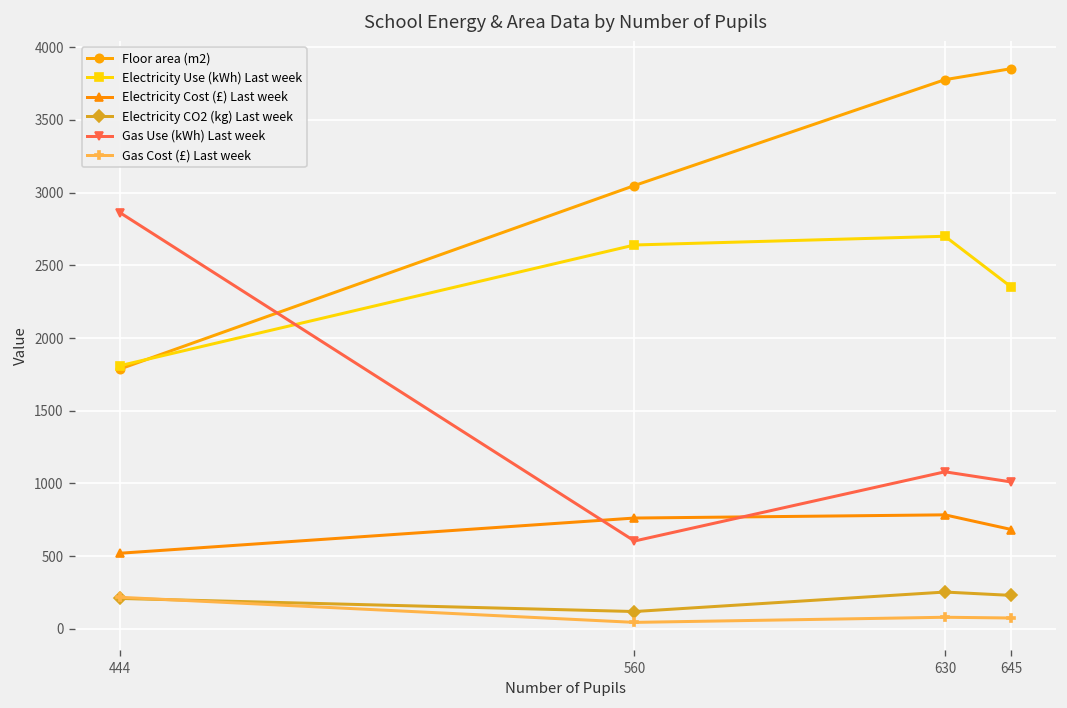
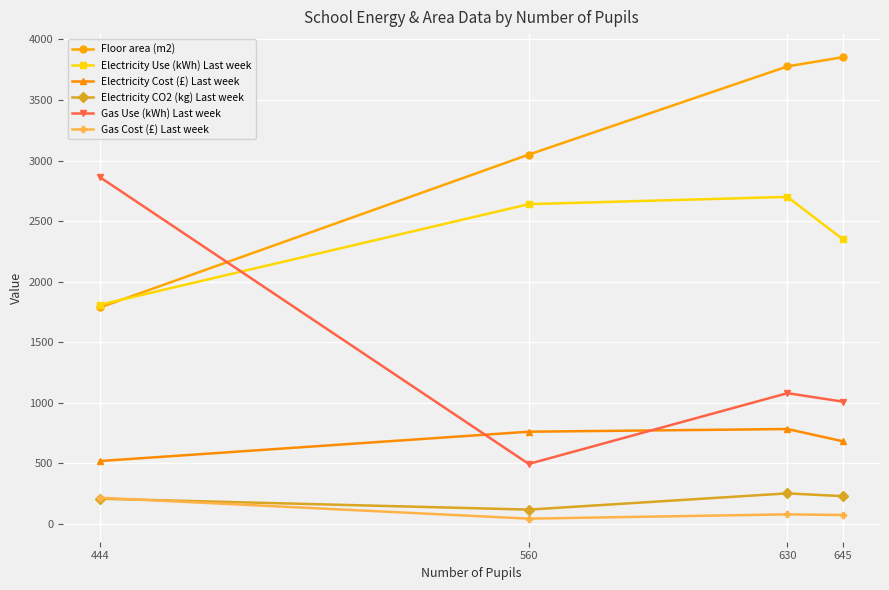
Gas Use (kWh) Last week, 560: 600 -> 500
